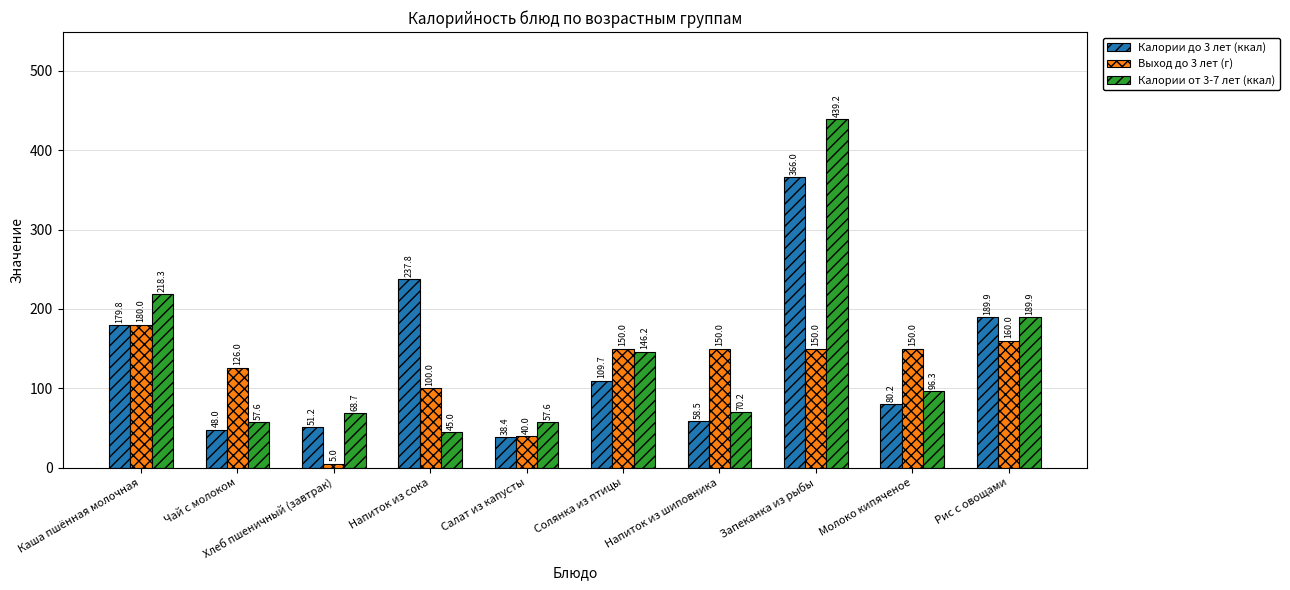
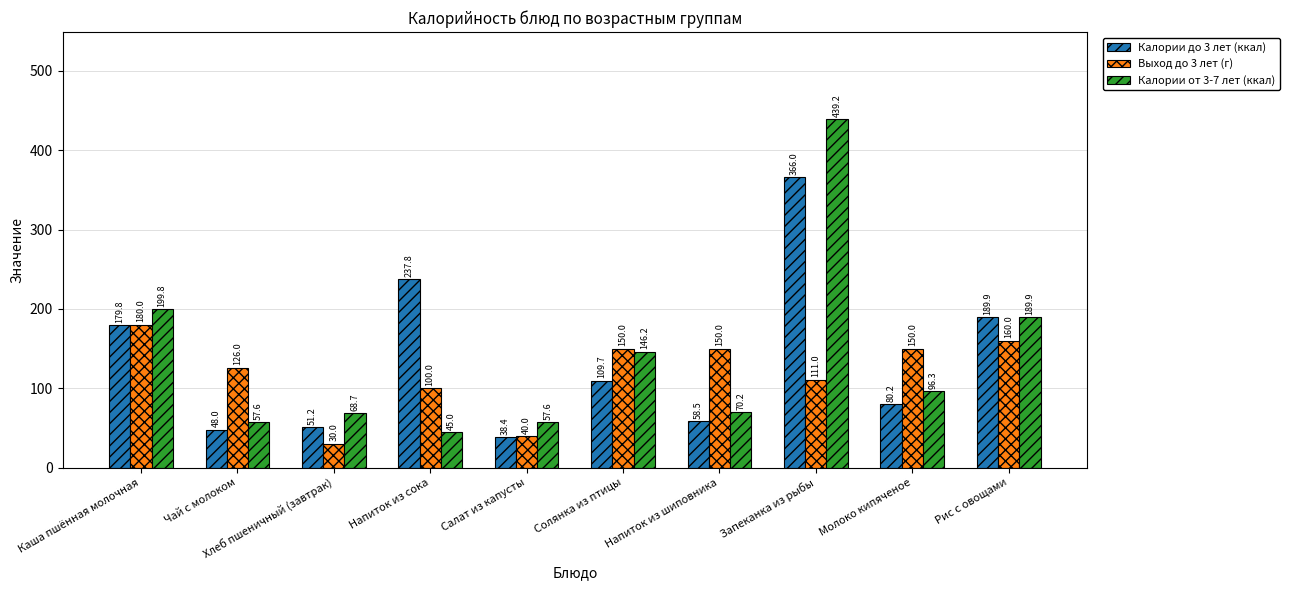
Калории от 3-7 лет (ккал), Каша пшённая молочная: 218.3 -> 199.8
Выход до 3 лет (г), Хлеб пшеничный (завтрак): 5.0 -> 30.0
Выход до 3 лет (г), Запеканка из рыбы: 150.0 -> 111.0
